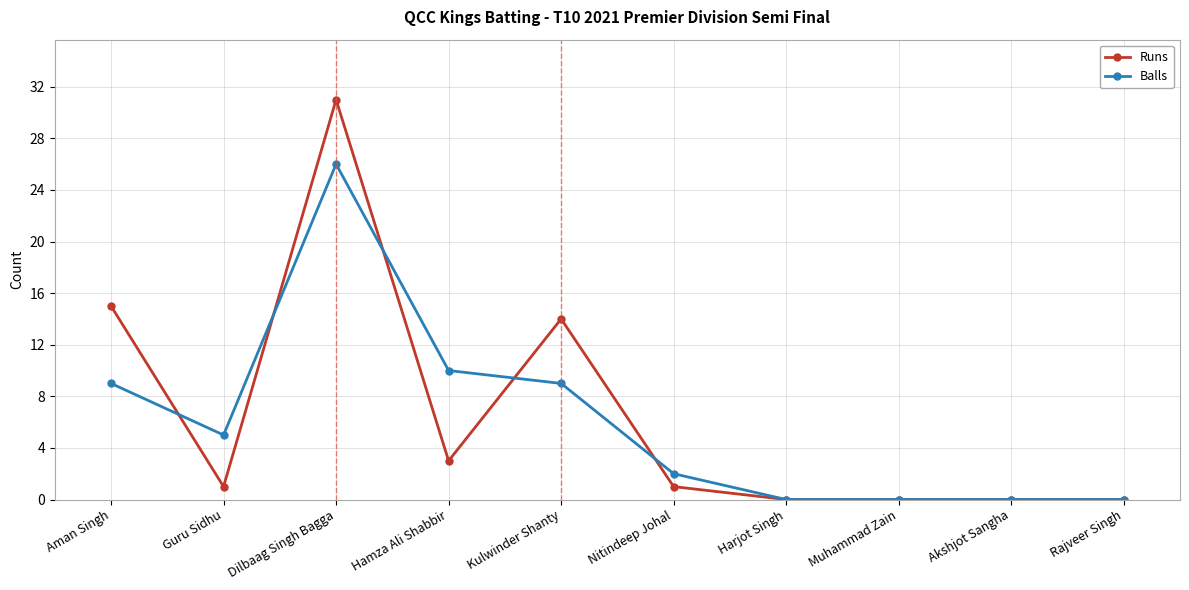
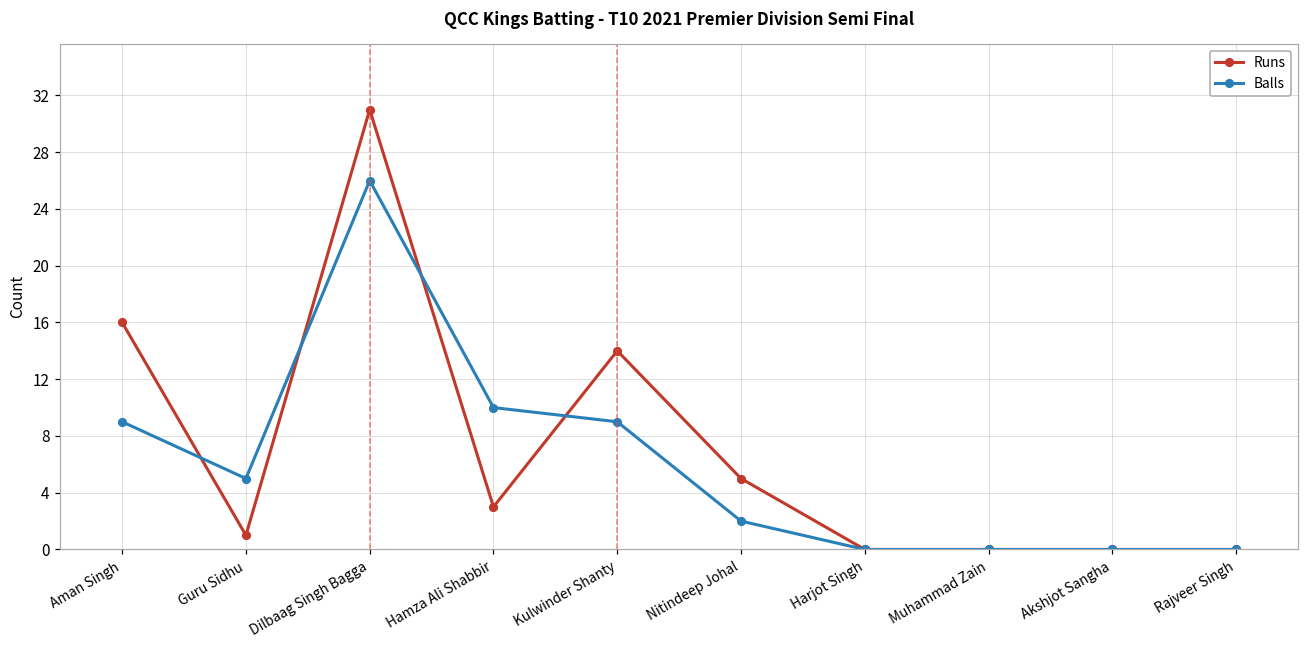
Runs, Aman Singh: 15 -> 16
Runs, Nitindeep Johal: 1 -> 5
